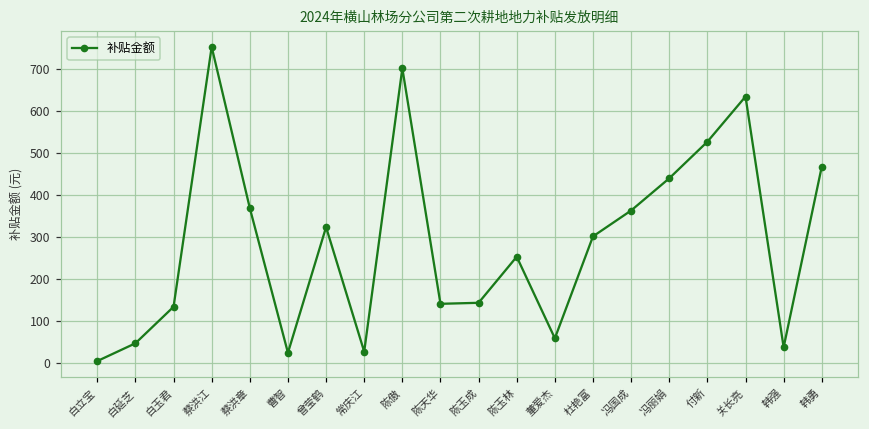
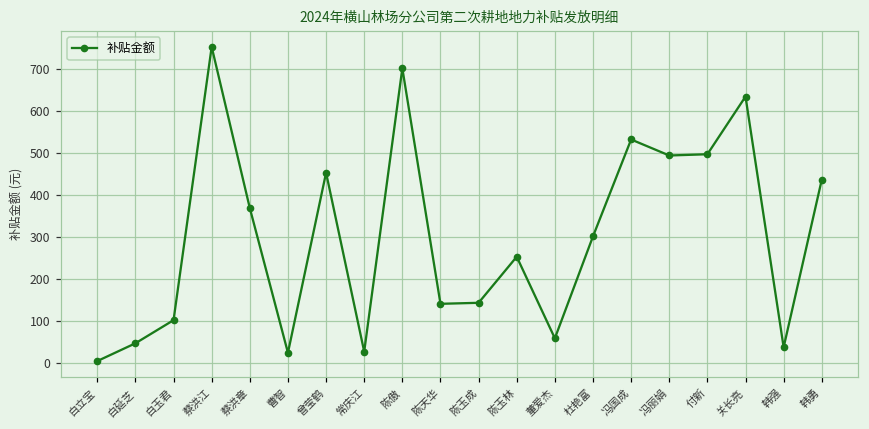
白玉君: 130 -> 100
曾莹鹤: 320 -> 450
冯国成: 360 -> 530
冯丽娟: 440 -> 490
付新: 530 -> 500
韩勇: 470 -> 440
